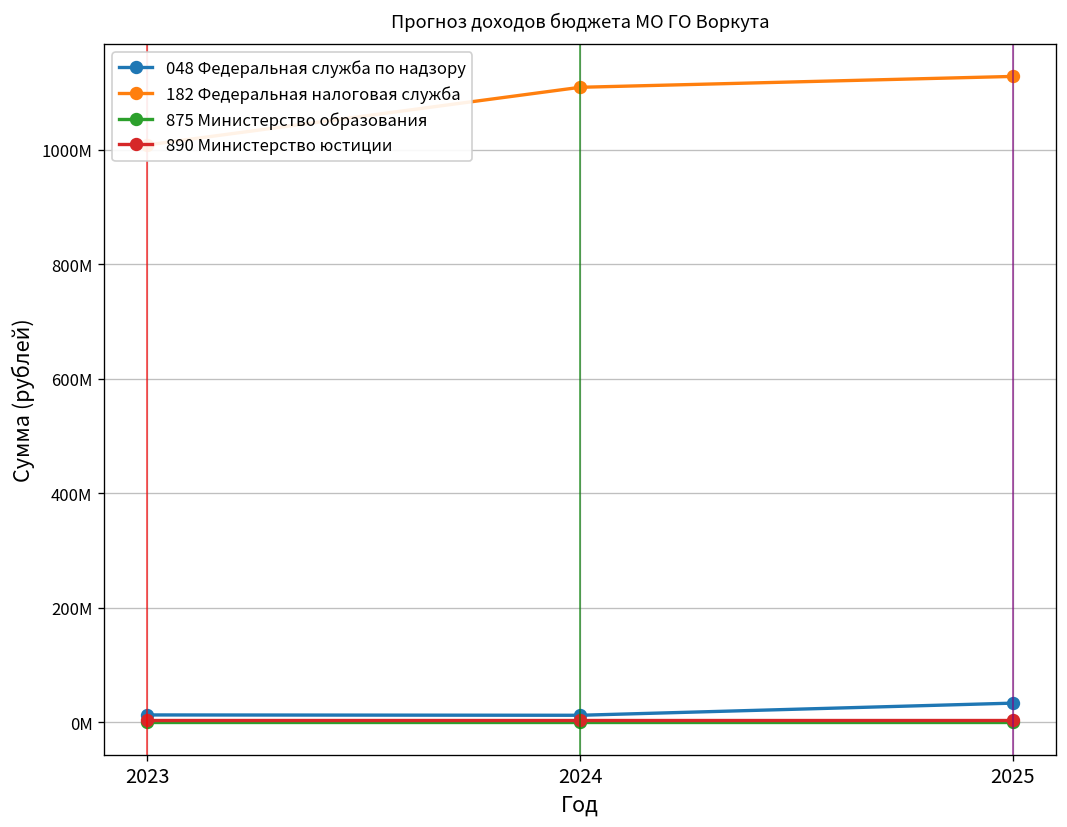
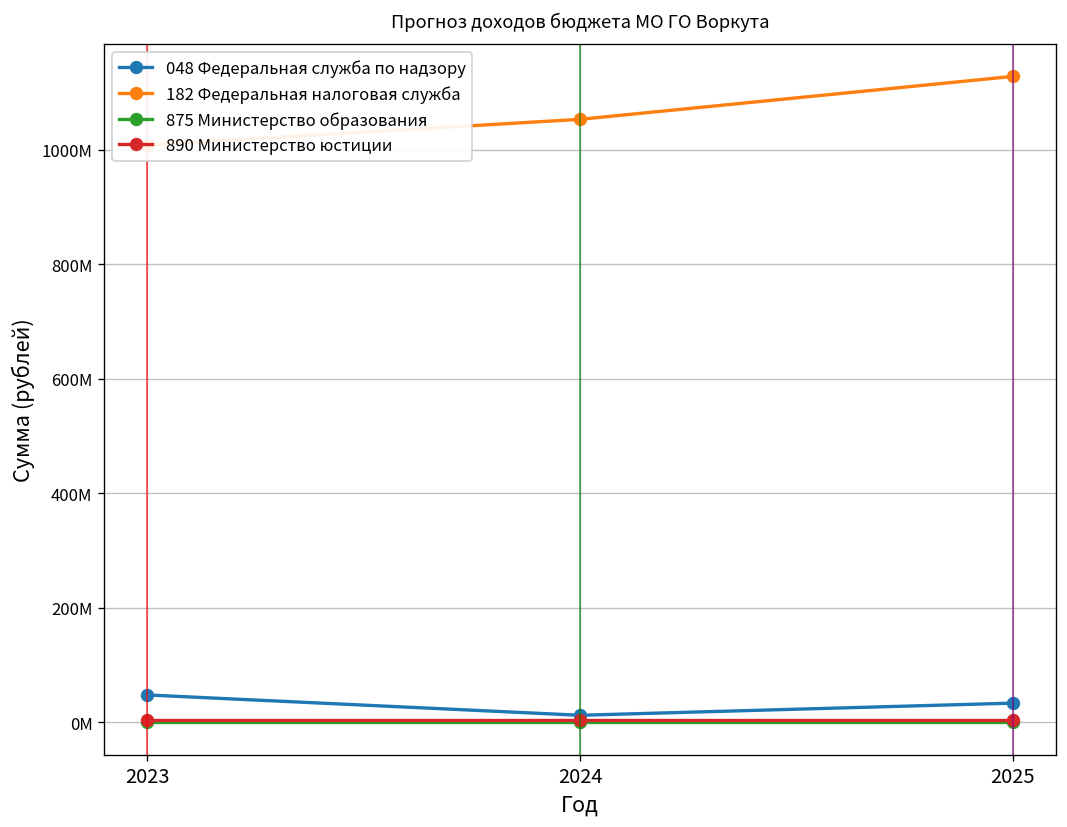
048 Федеральная служба по надзору, 2023: 10000000 -> 50000000
182 Федеральная налоговая служба, 2024: 1110000000 -> 1050000000
